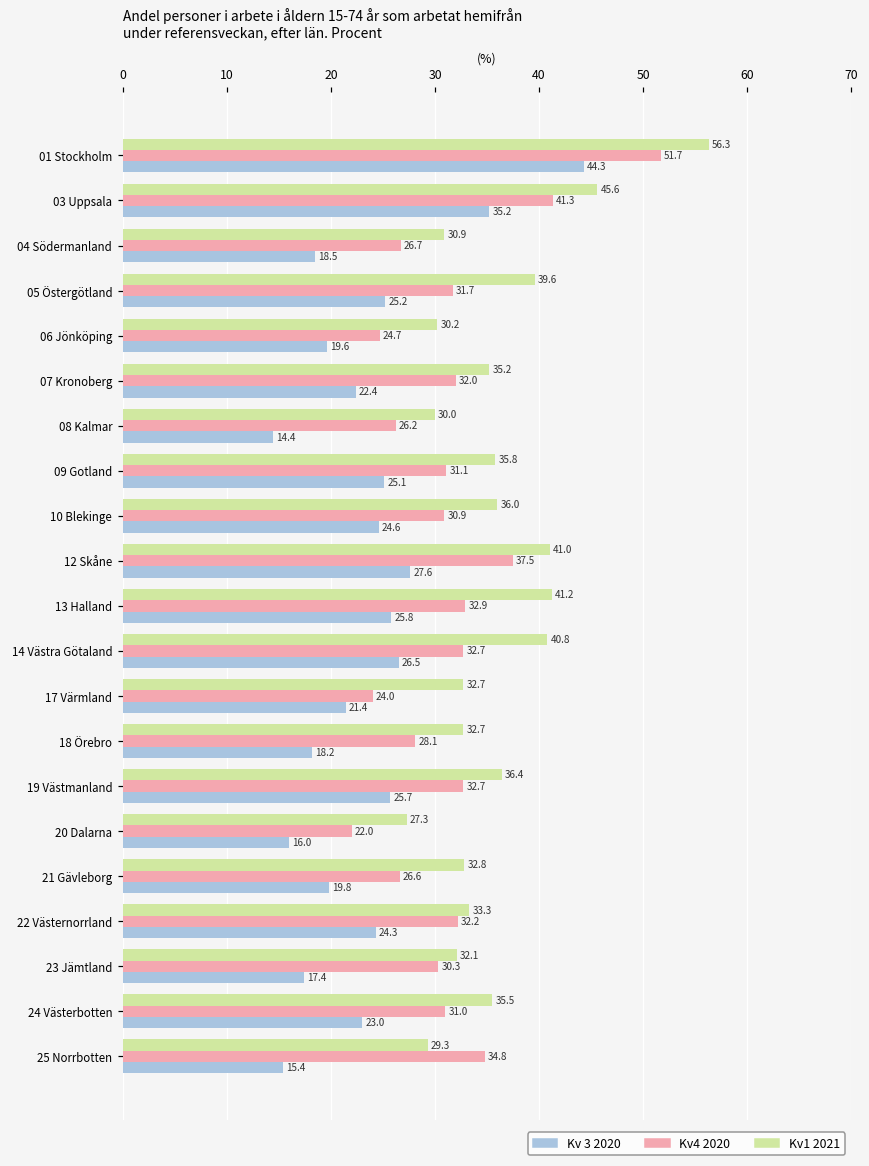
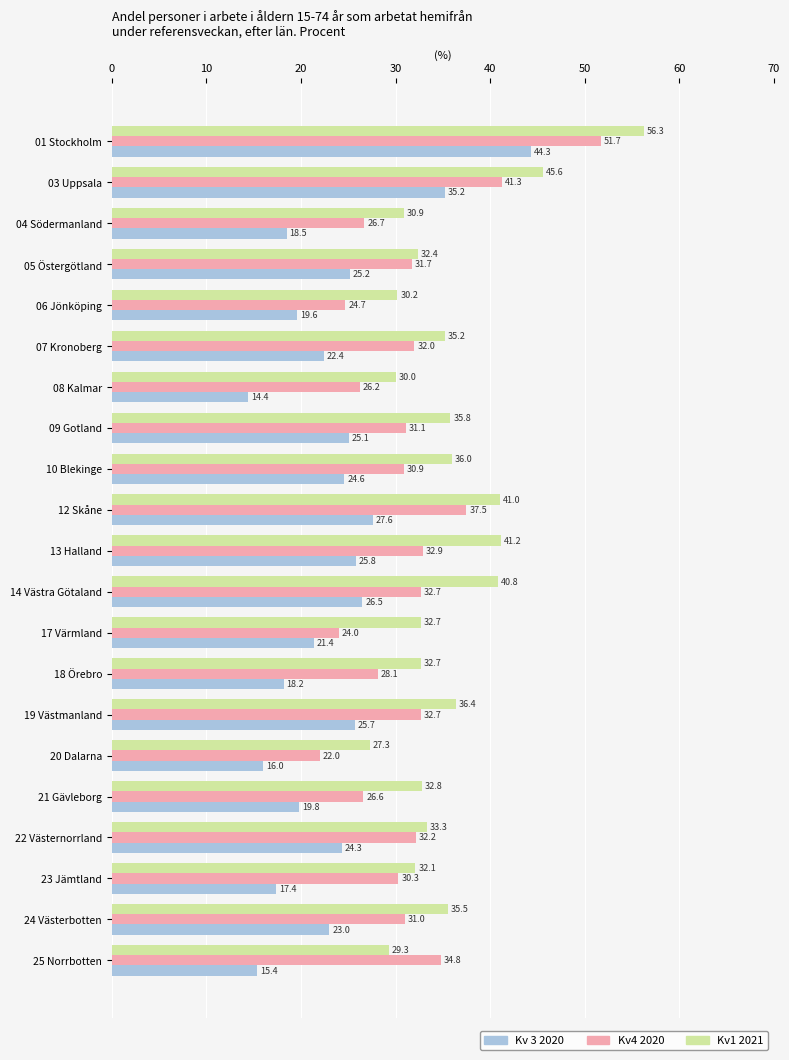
Kv1 2021, 05 Östergötland: 39.6 -> 32.4
